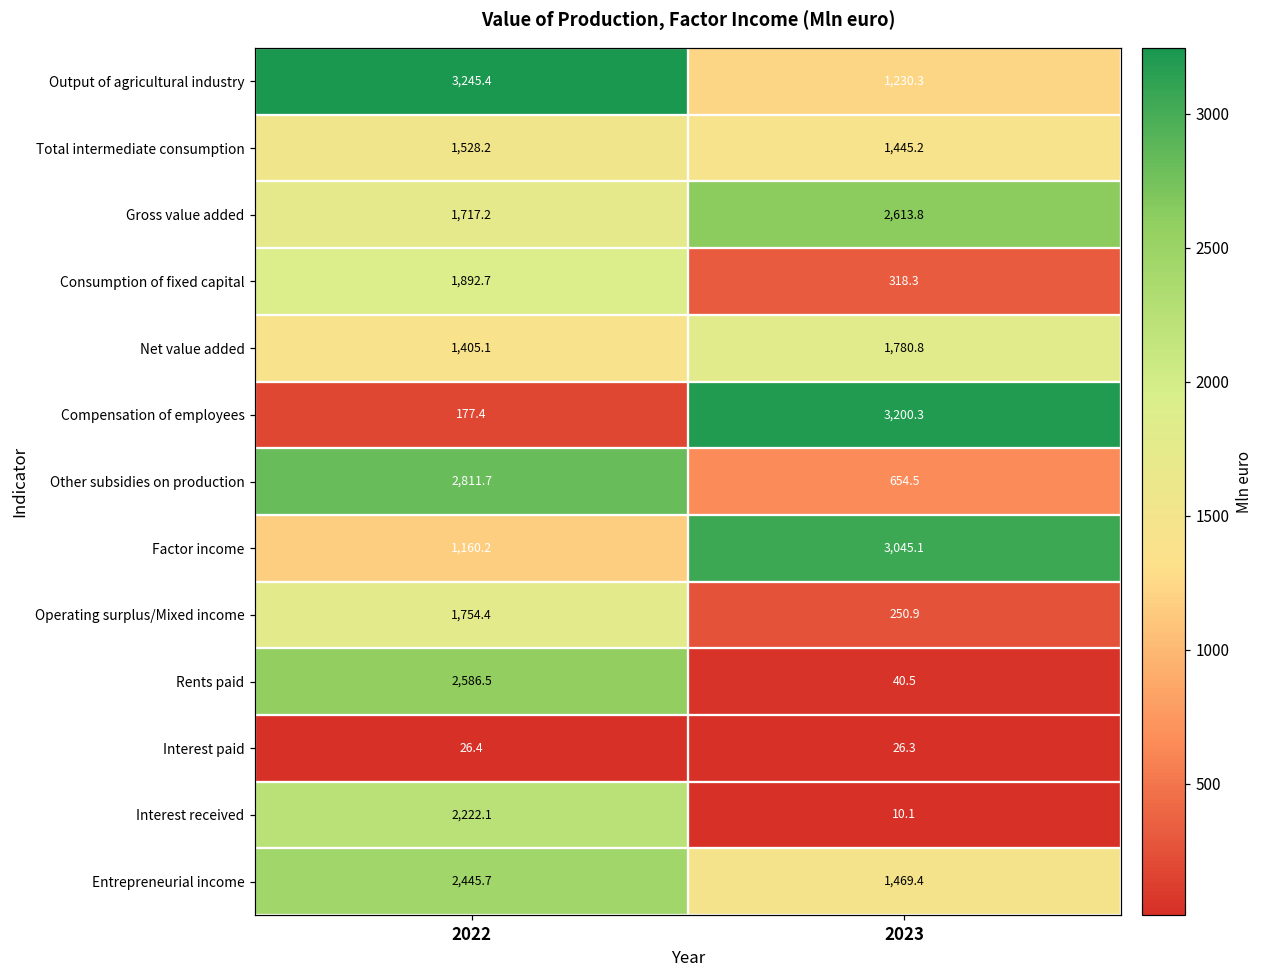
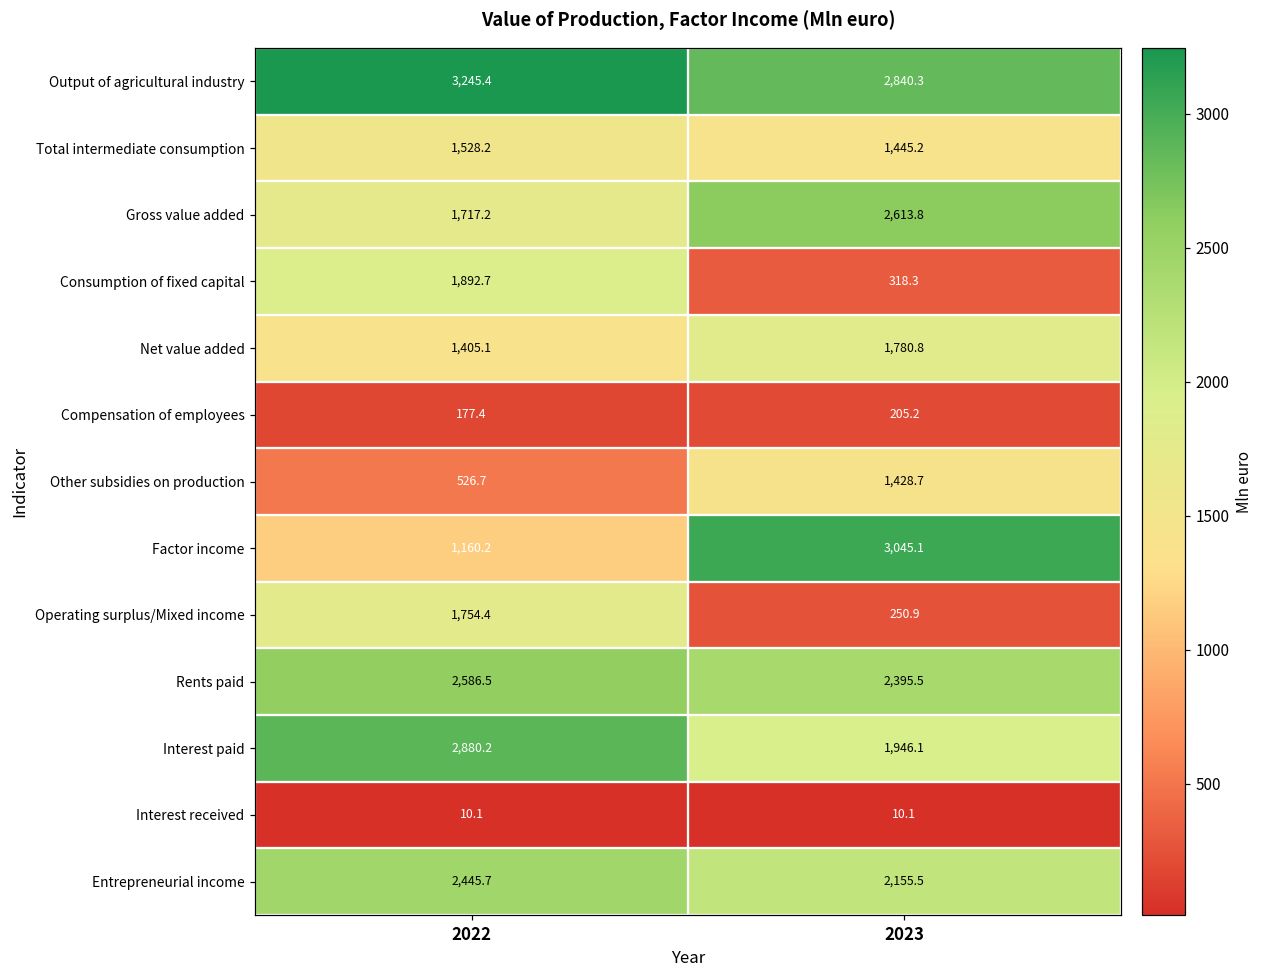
Output of agricultural industry, 2023: 1,230.3 -> 2,840.3
Compensation of employees, 2023: 3,200.3 -> 205.2
Other subsidies on production, 2022: 2,811.7 -> 526.7
Other subsidies on production, 2023: 654.5 -> 1,428.7
Rents paid, 2023: 40.5 -> 2,395.5
Interest paid, 2022: 26.4 -> 2,880.2
Interest paid, 2023: 26.3 -> 1,946.1
Interest received, 2022: 2,222.1 -> 10.1
Entrepreneurial income, 2023: 1,469.4 -> 2,155.5
